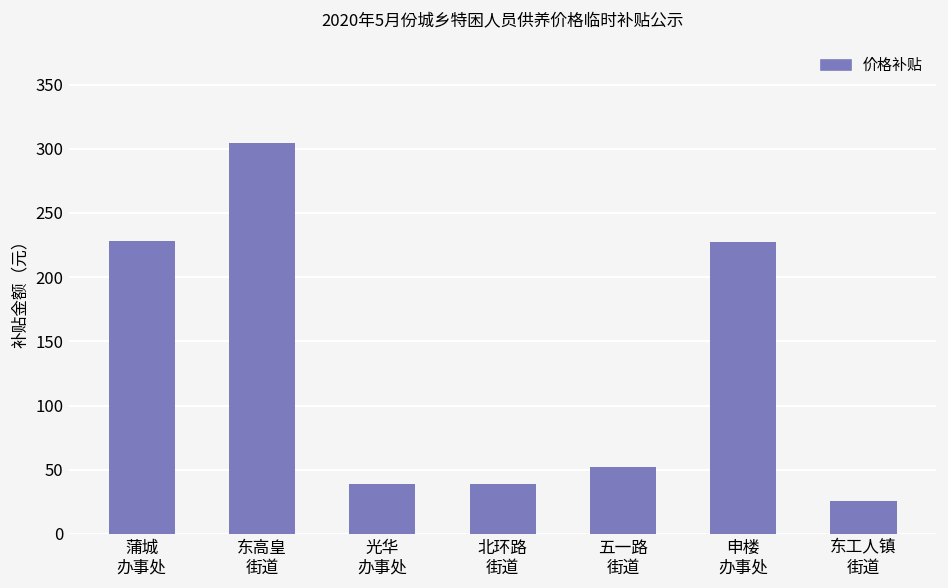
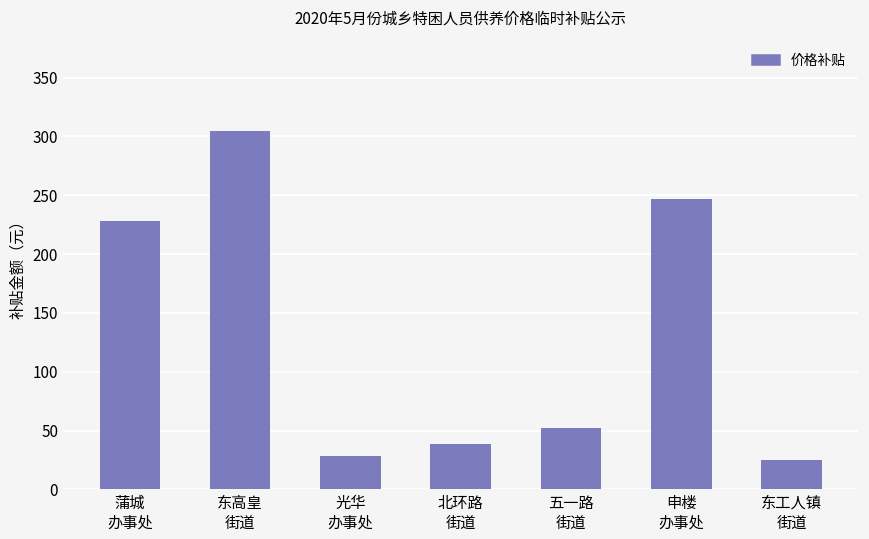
光华 办事处: 39 -> 28
申楼 办事处: 227 -> 247
